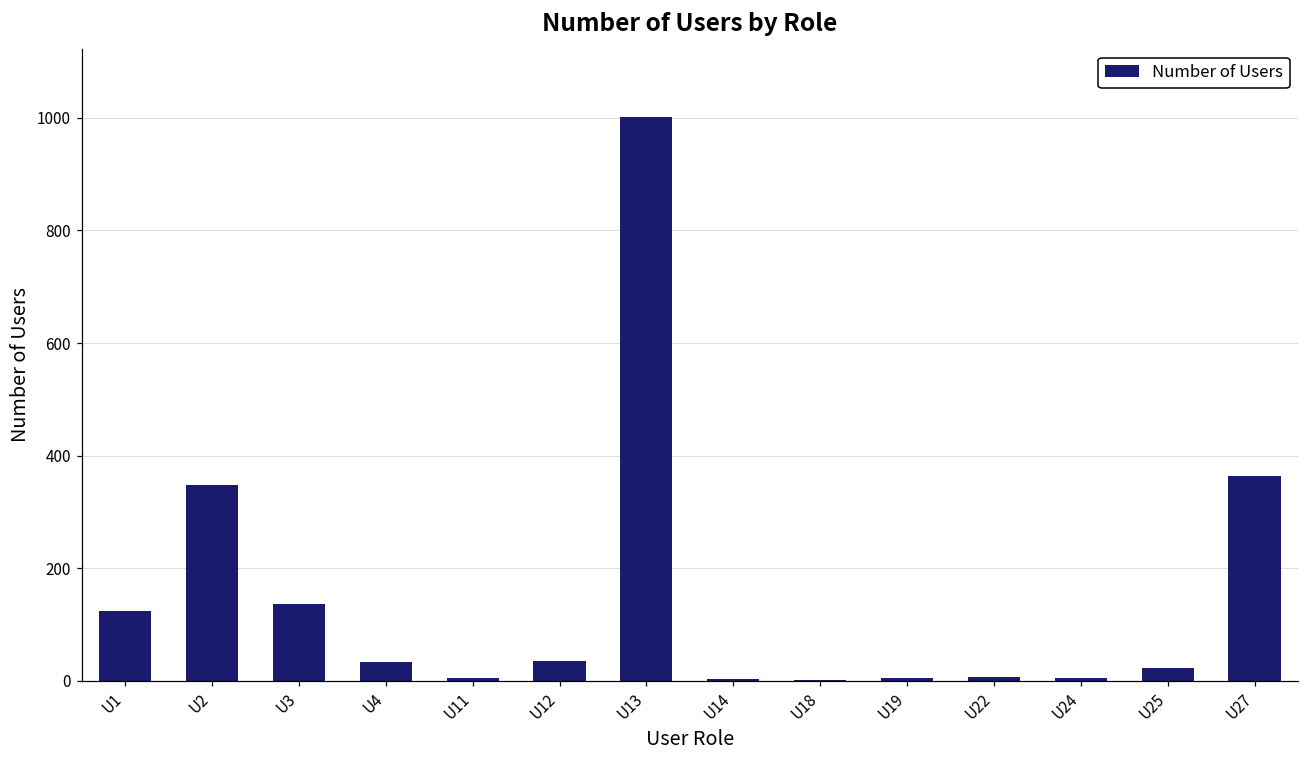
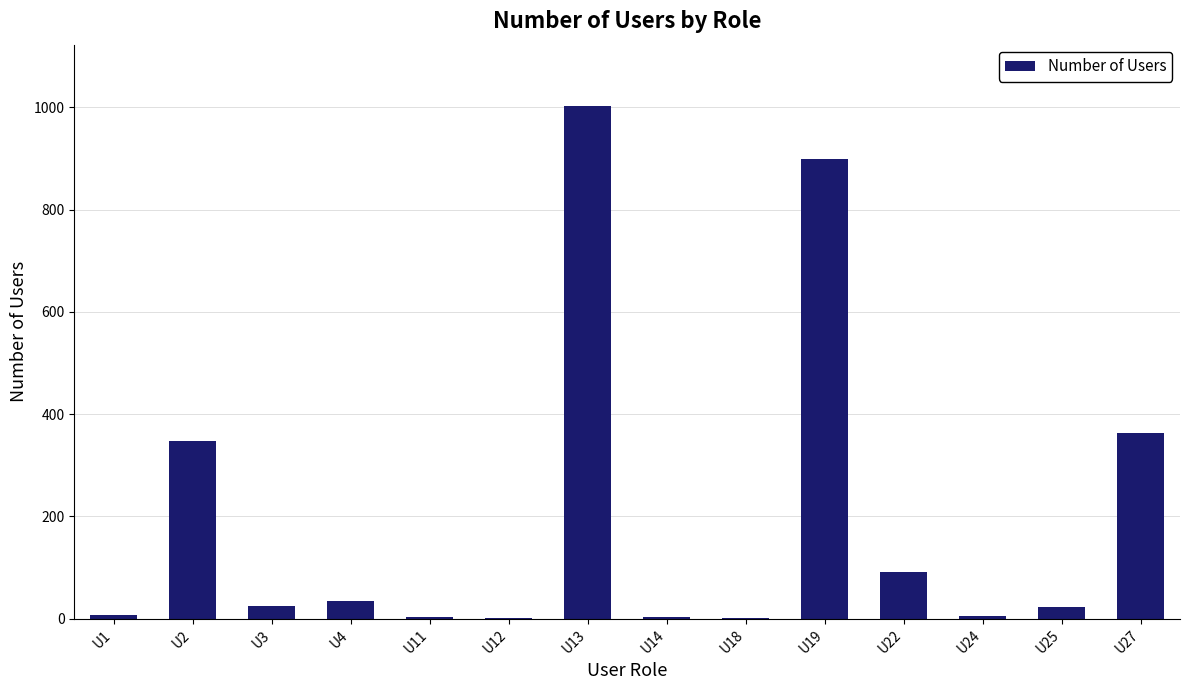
U1: 120 -> 10
U3: 140 -> 30
U12: 40 -> 0
U19: 10 -> 900
U22: 10 -> 90
